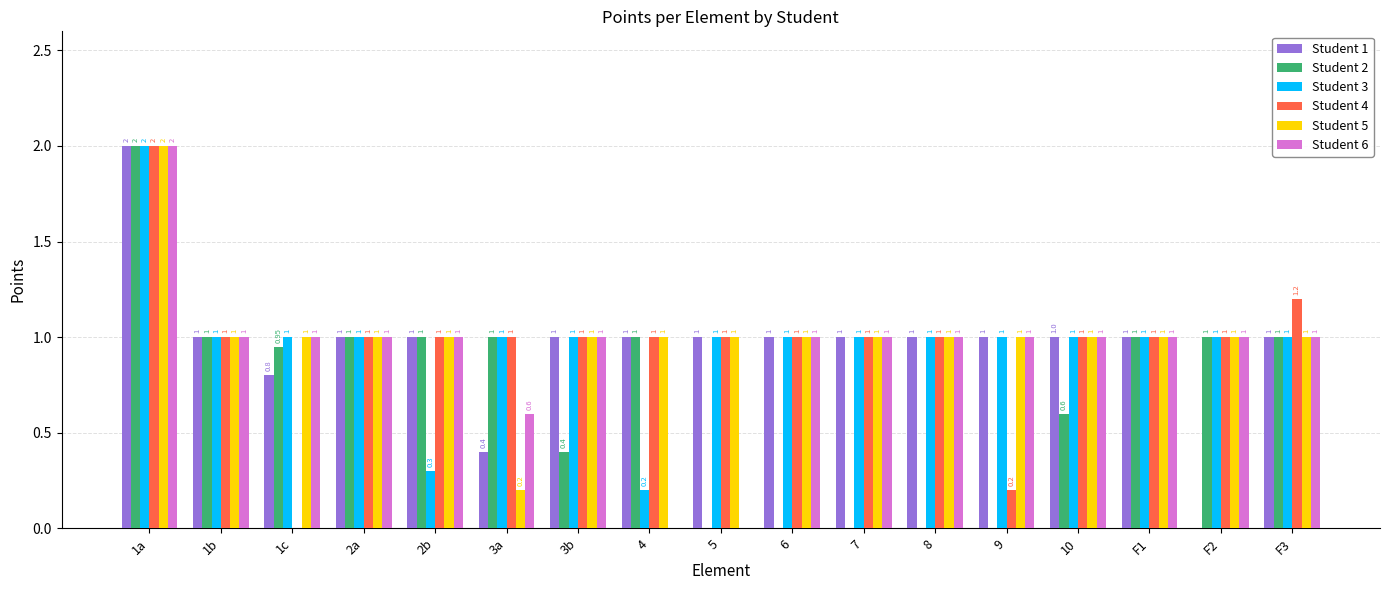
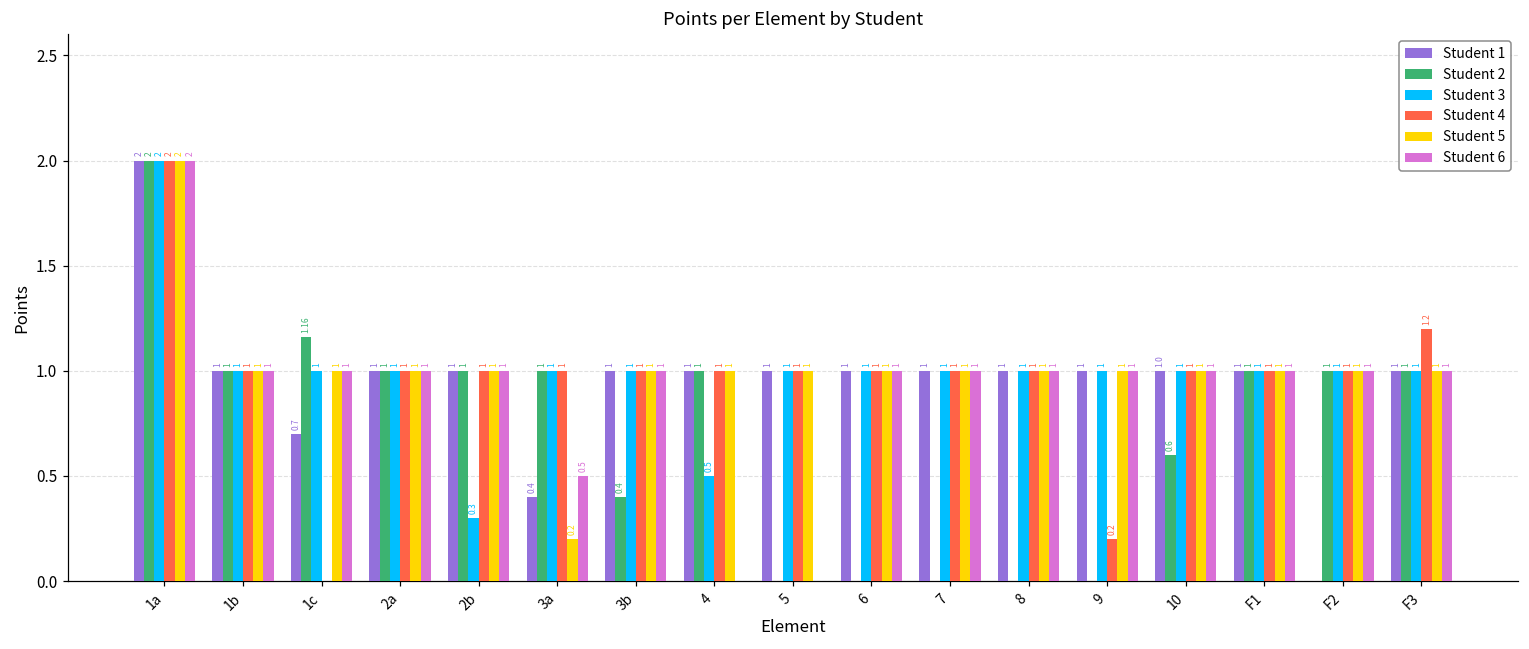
Student 1, 1c: 0.8 -> 0.7
Student 2, 1c: 0.95 -> 1.16
Student 6, 3a: 0.6 -> 0.5
Student 3, 4: 0.2 -> 0.5
